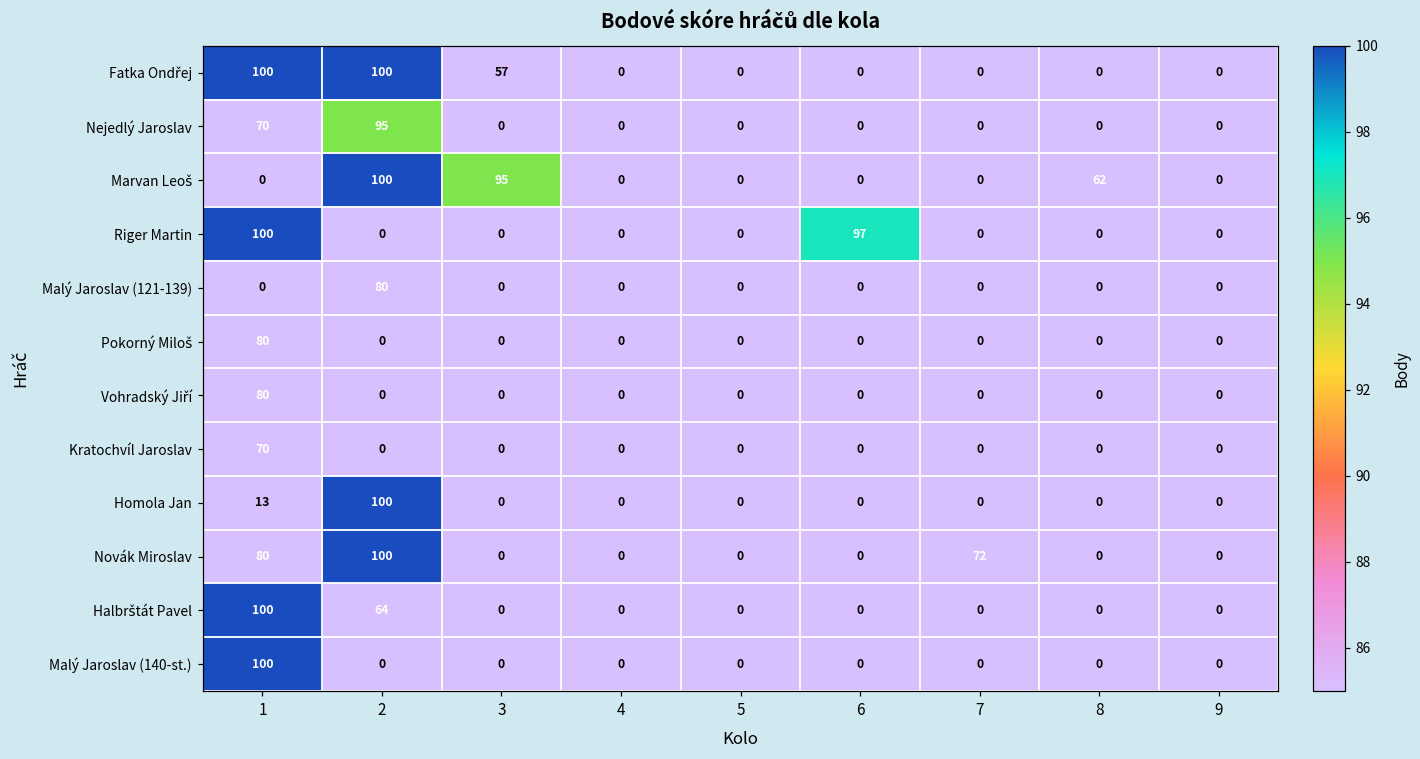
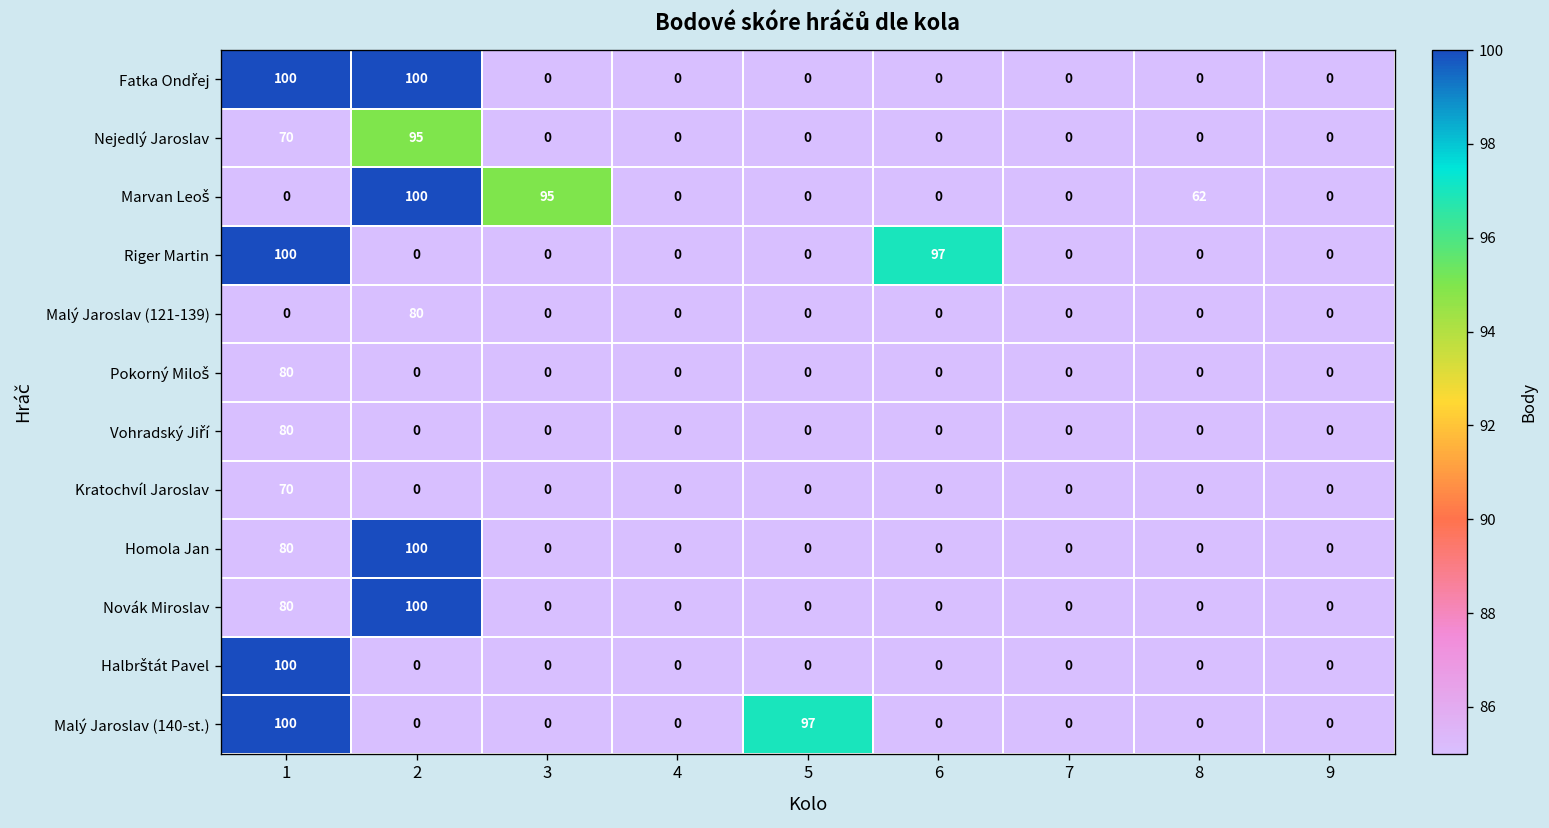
Fatka Ondřej, 3: 57 -> 0
Homola Jan, 1: 13 -> 80
Novák Miroslav, 7: 72 -> 0
Halbrštát Pavel, 2: 64 -> 0
Malý Jaroslav (140-st.), 5: 0 -> 97
